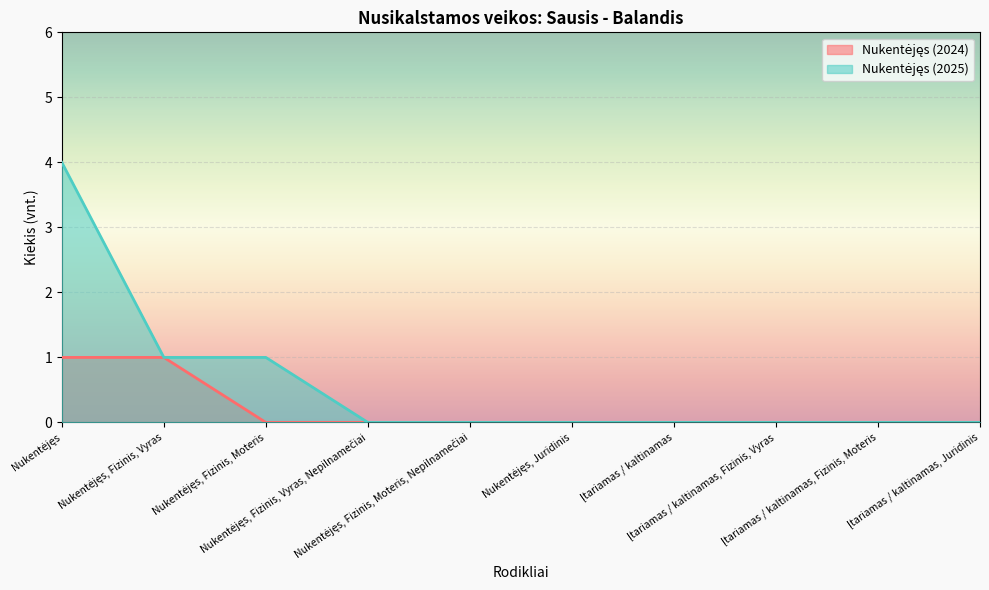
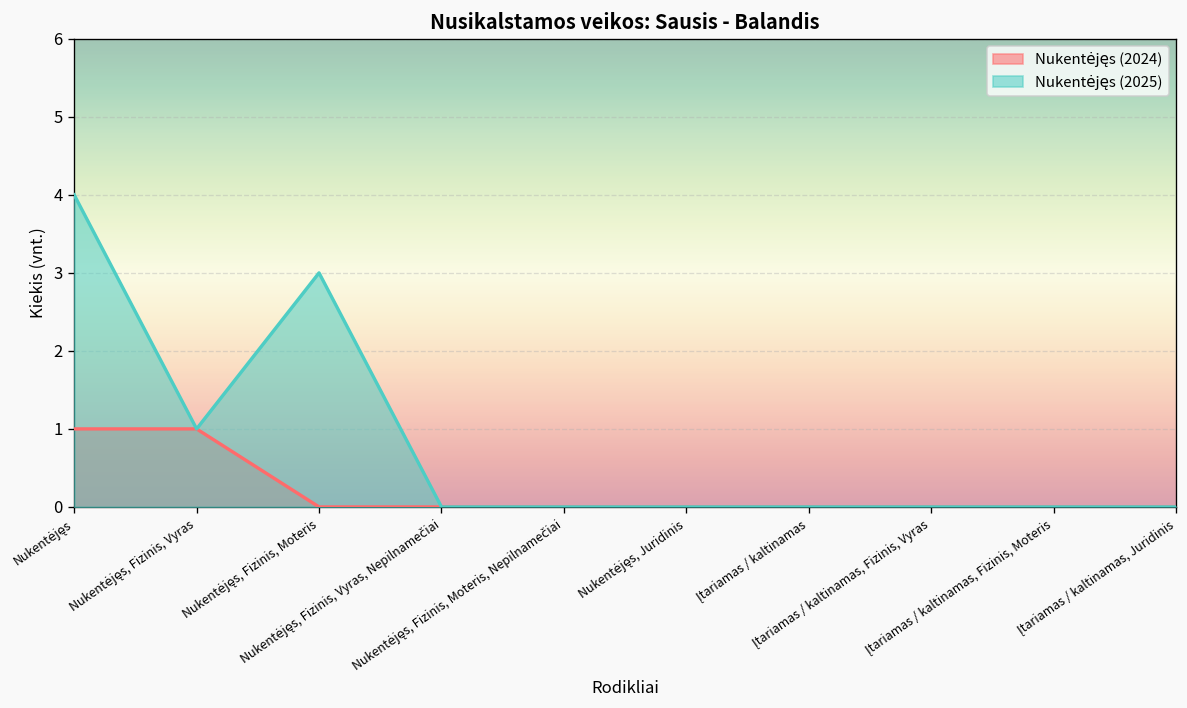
Nukentėjęs (2025), Nukentėjęs, Fizinis, Moteris: 1 -> 3
